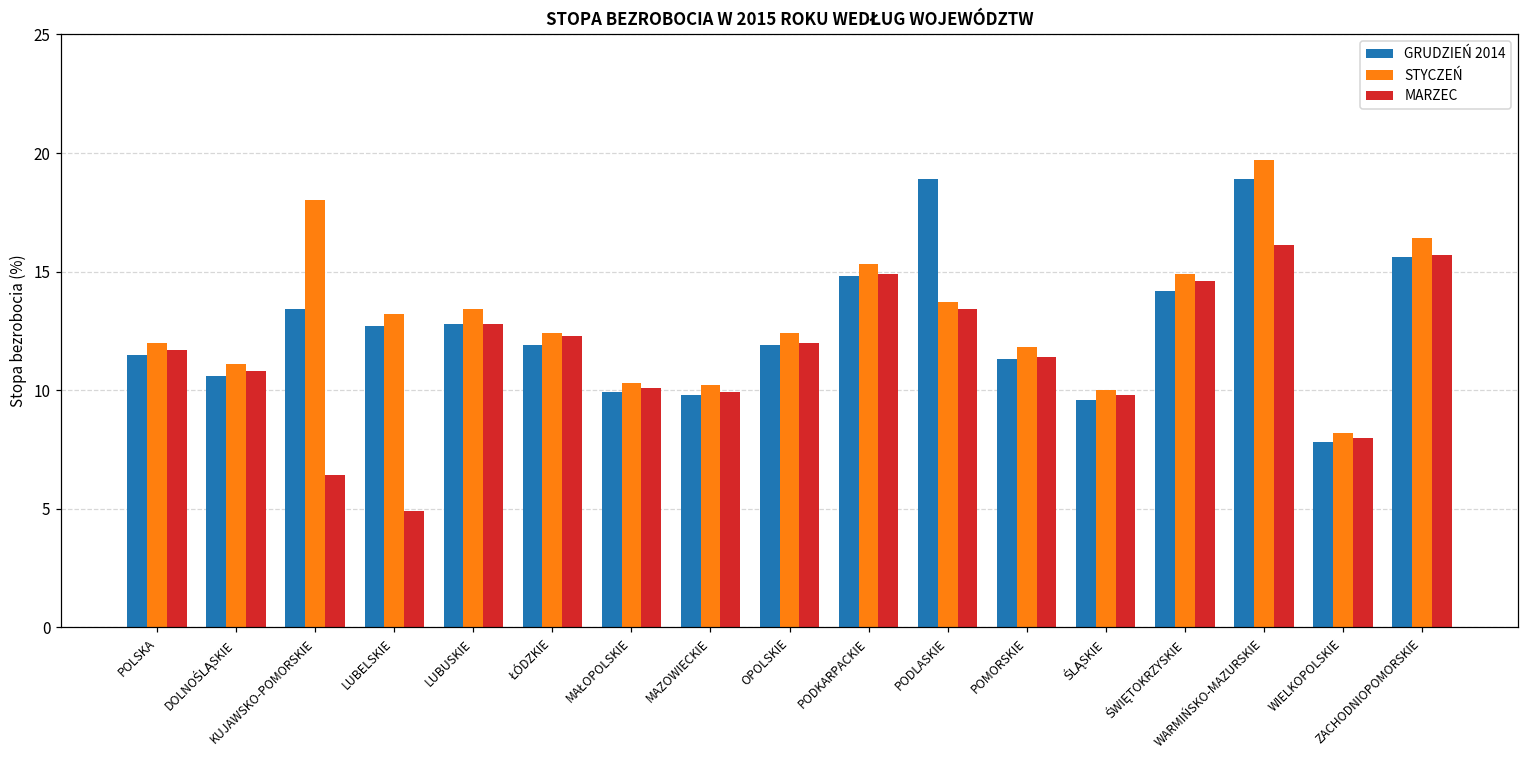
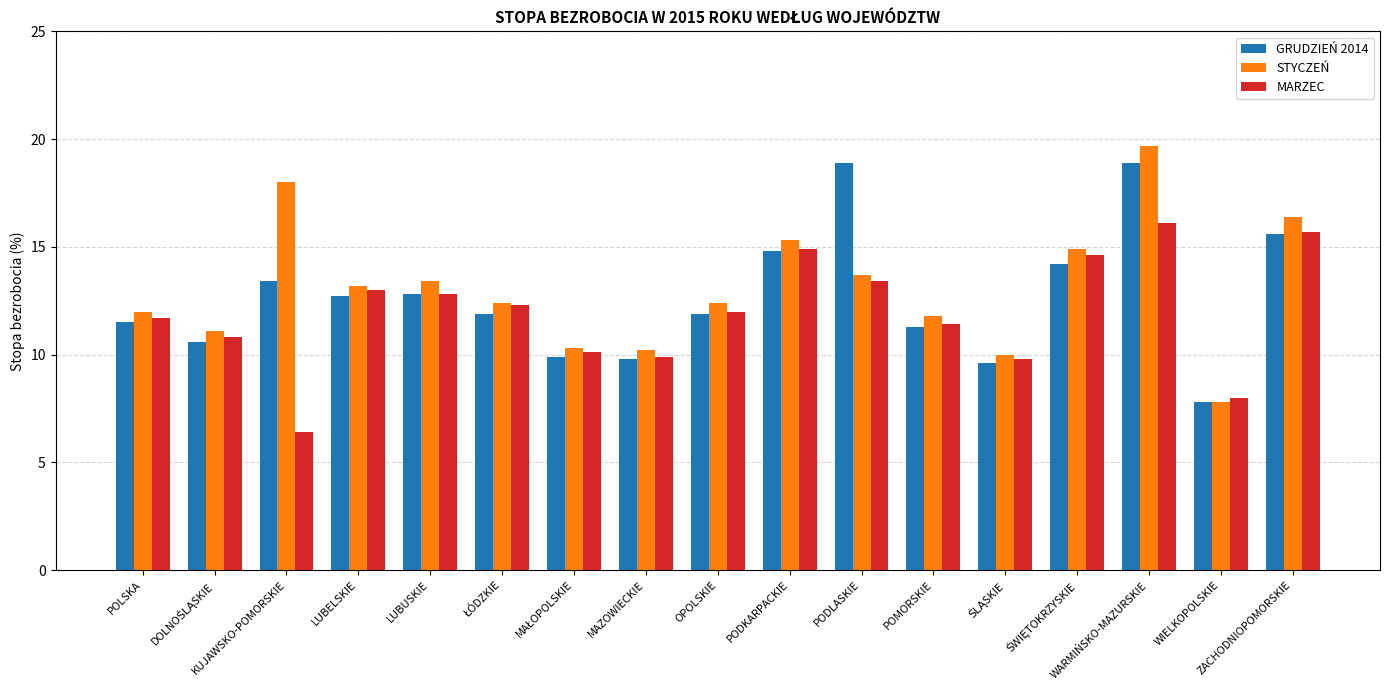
MARZEC, LUBELSKIE: 4.9 -> 13.0
STYCZEŃ, WIELKOPOLSKIE: 8.2 -> 7.8
